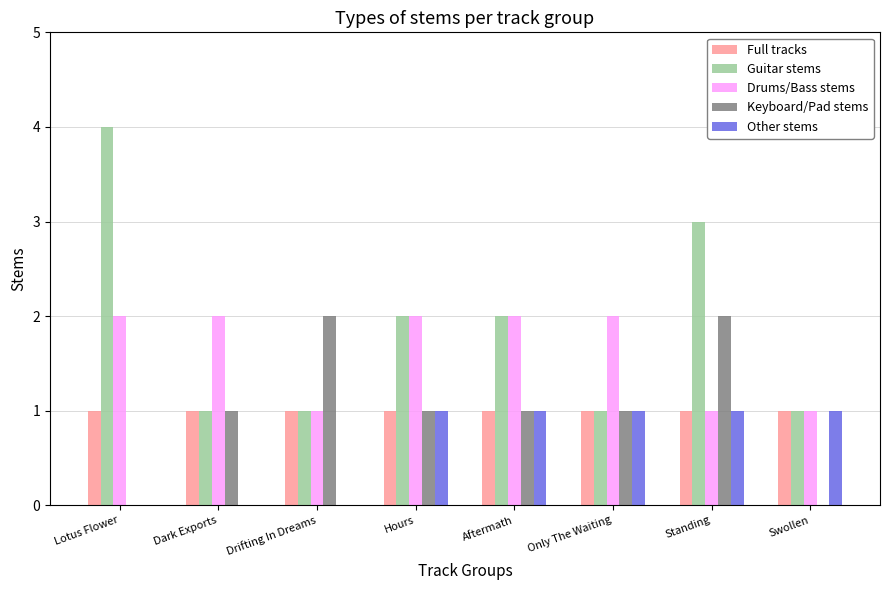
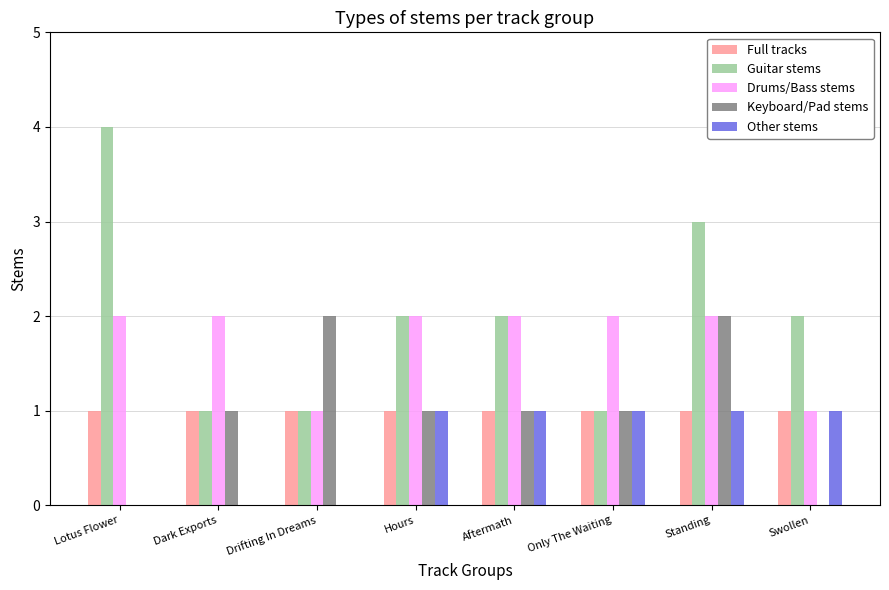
Drums/Bass stems, Standing: 1 -> 2
Guitar stems, Swollen: 1 -> 2
